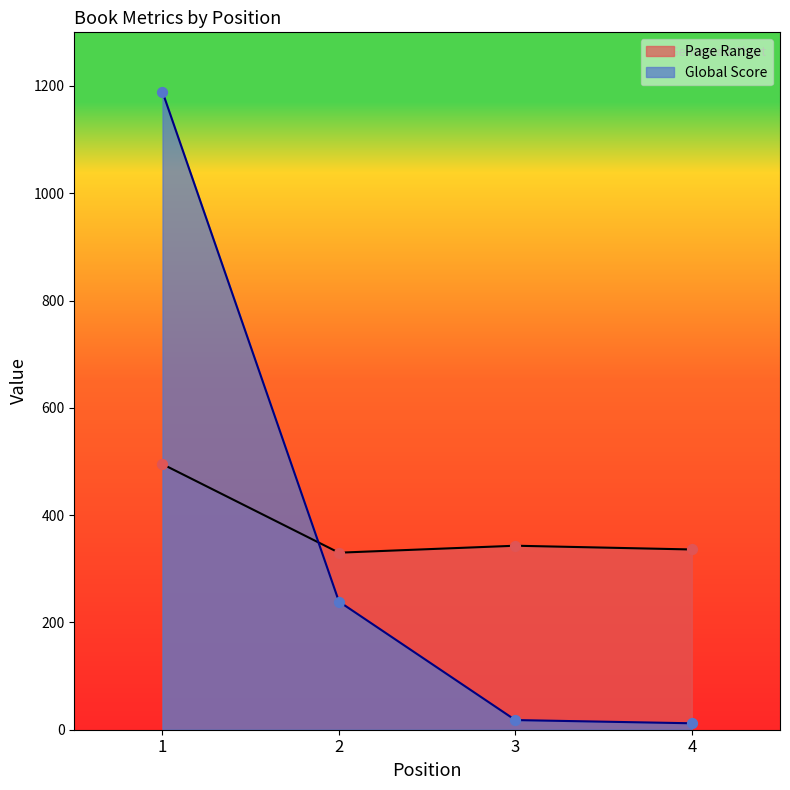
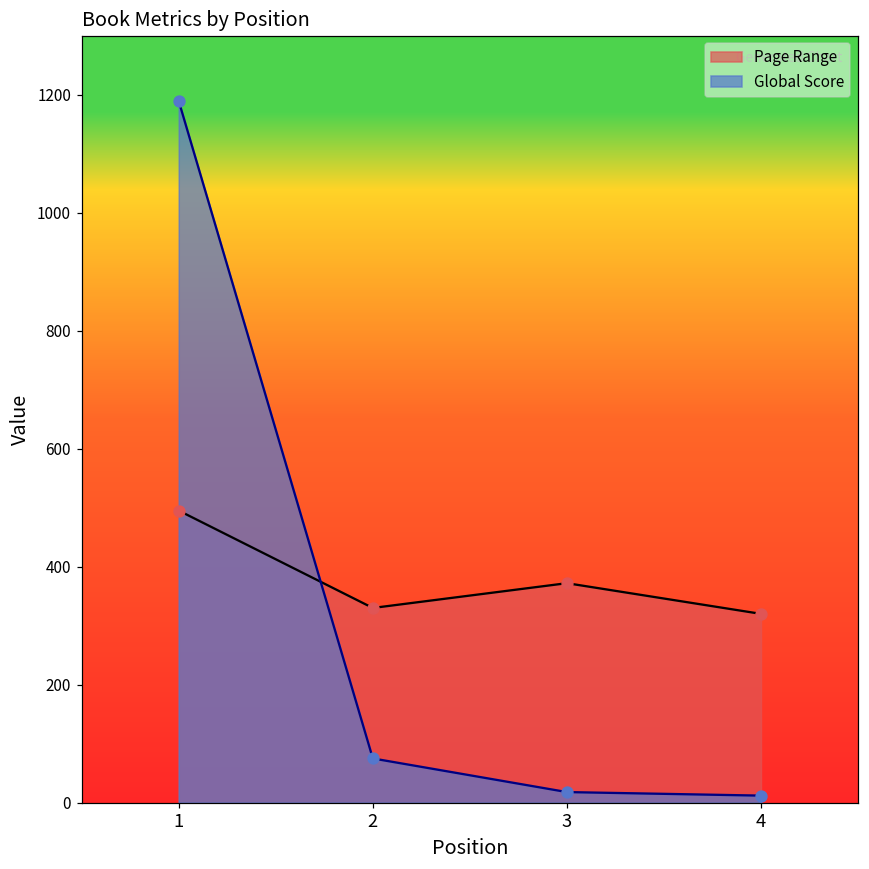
Global Score, 2: 240 -> 80
Page Range, 3: 340 -> 370
Page Range, 4: 340 -> 320
